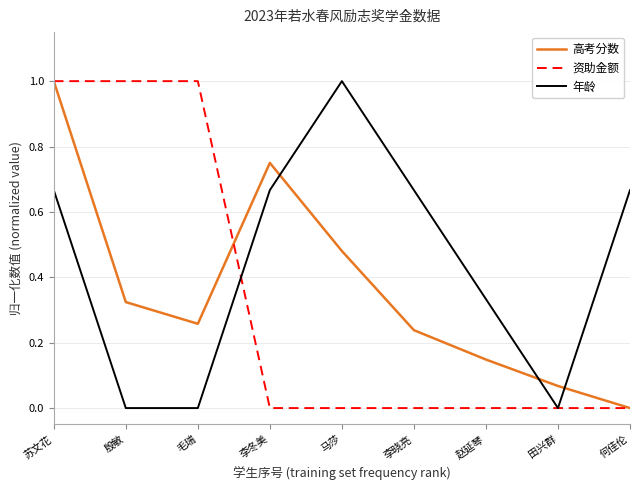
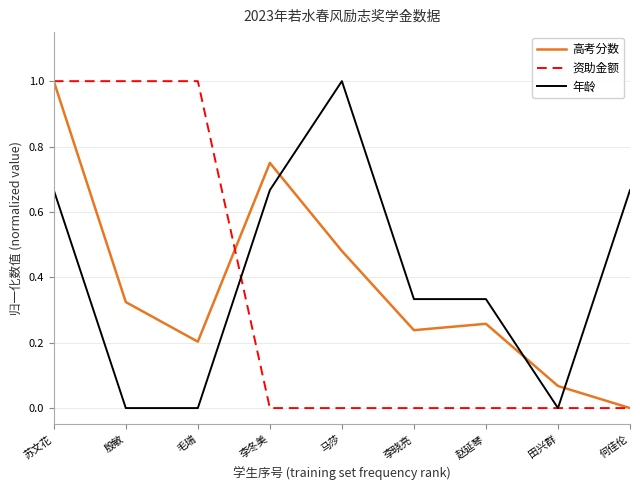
高考分数, 毛瑞: 0.26 -> 0.20
年龄, 李晓亮: 0.67 -> 0.33
高考分数, 赵延琴: 0.15 -> 0.26
